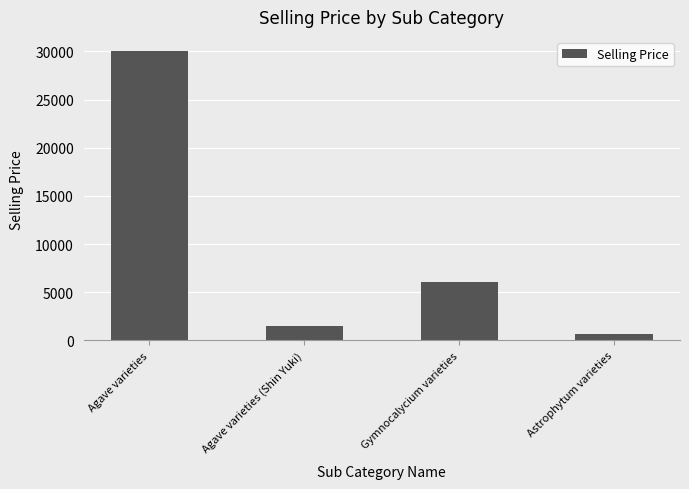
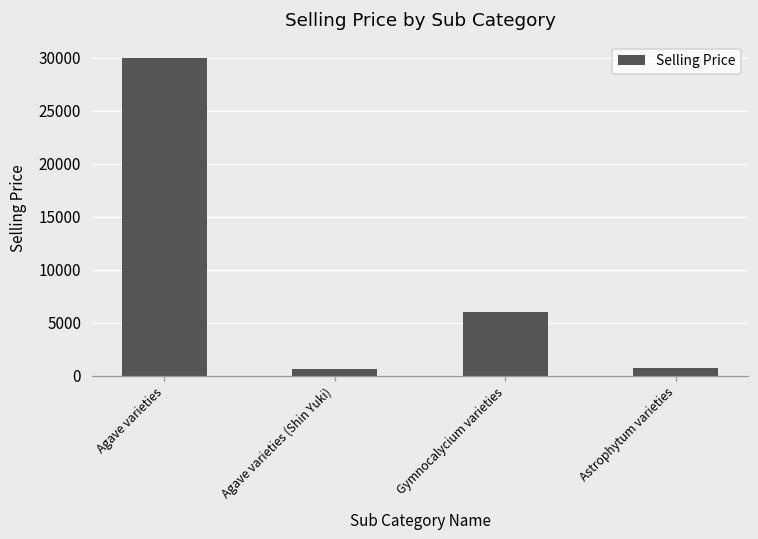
Agave varieties (Shin Yuki): 1500 -> 700
